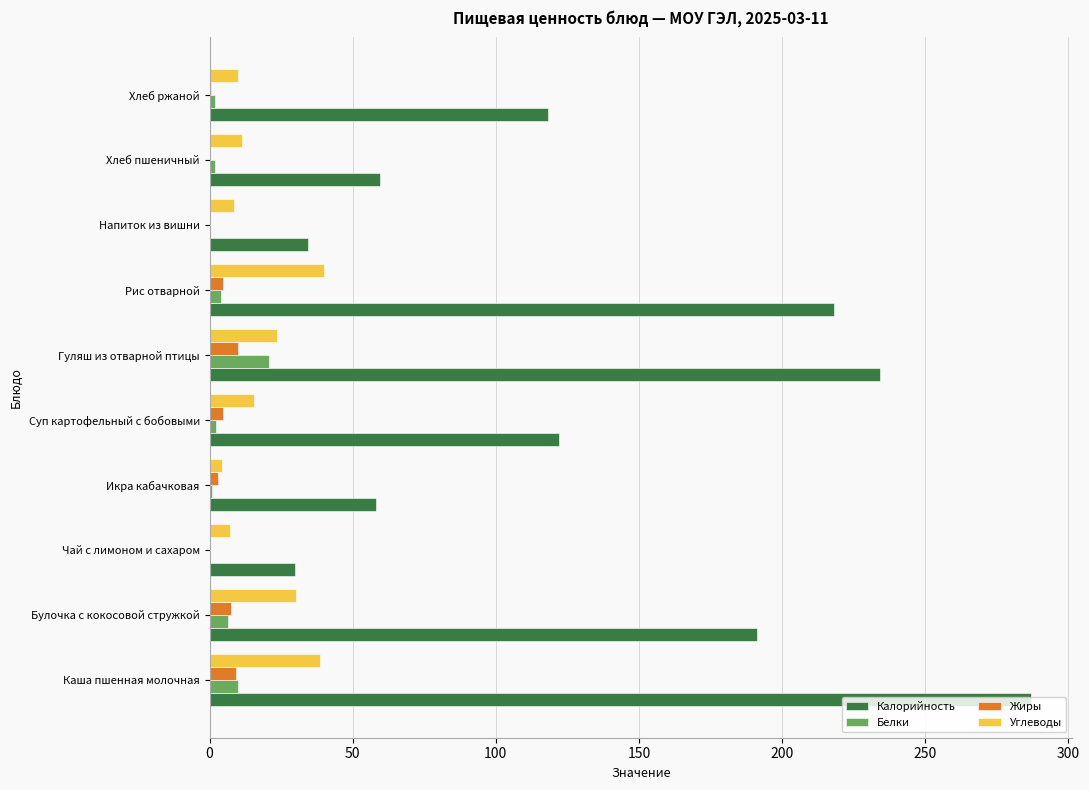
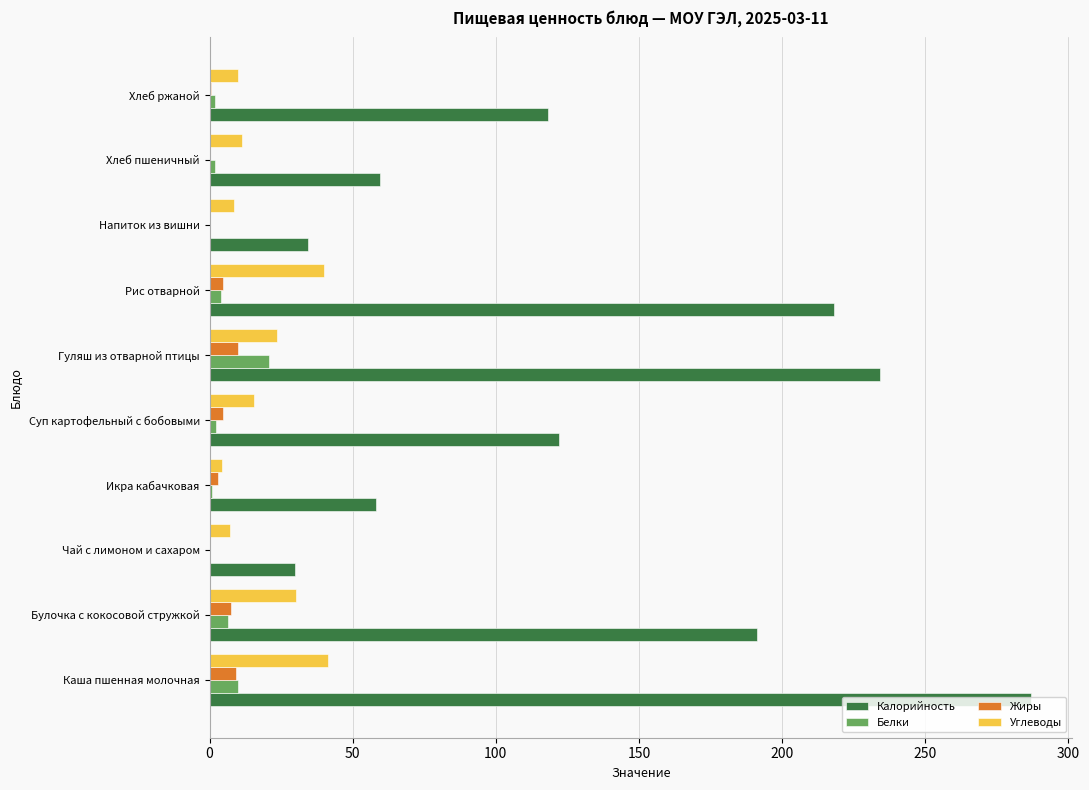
Углеводы, Каша пшенная молочная: 39 -> 42
